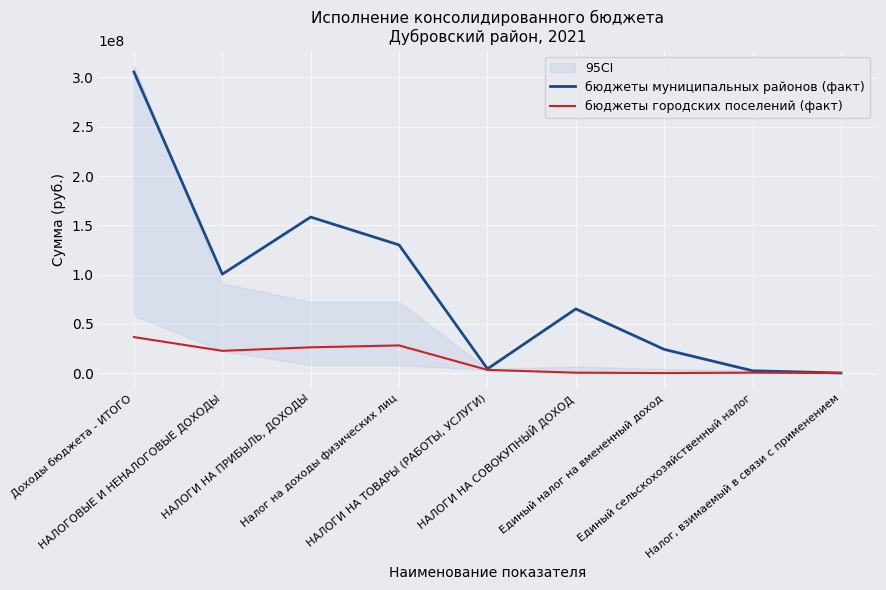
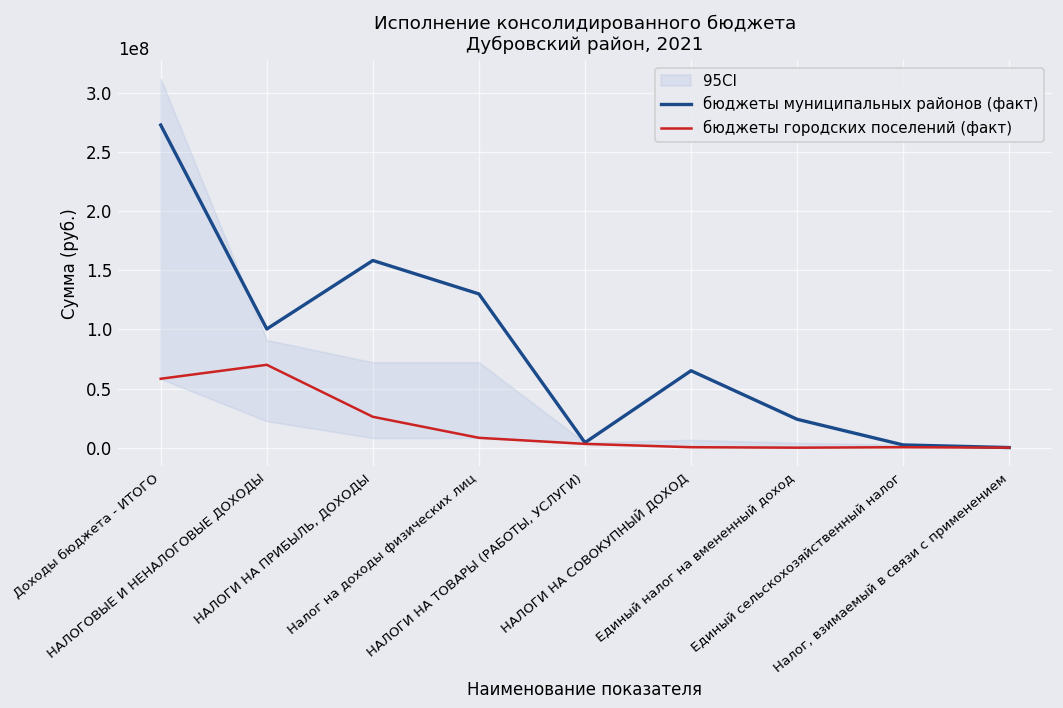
бюджеты муниципальных районов (факт), Доходы бюджета - ИТОГО: 310000000 -> 270000000
бюджеты городских поселений (факт), Доходы бюджета - ИТОГО: 40000000 -> 60000000
бюджеты городских поселений (факт), НАЛОГОВЫЕ И НЕНАЛОГОВЫЕ ДОХОДЫ: 20000000 -> 70000000
бюджеты городских поселений (факт), Налог на доходы физических лиц: 30000000 -> 10000000
